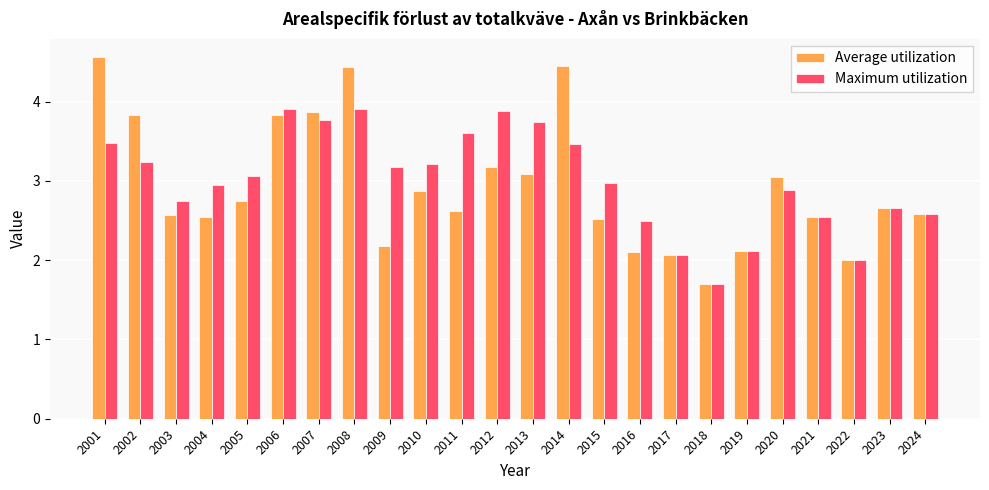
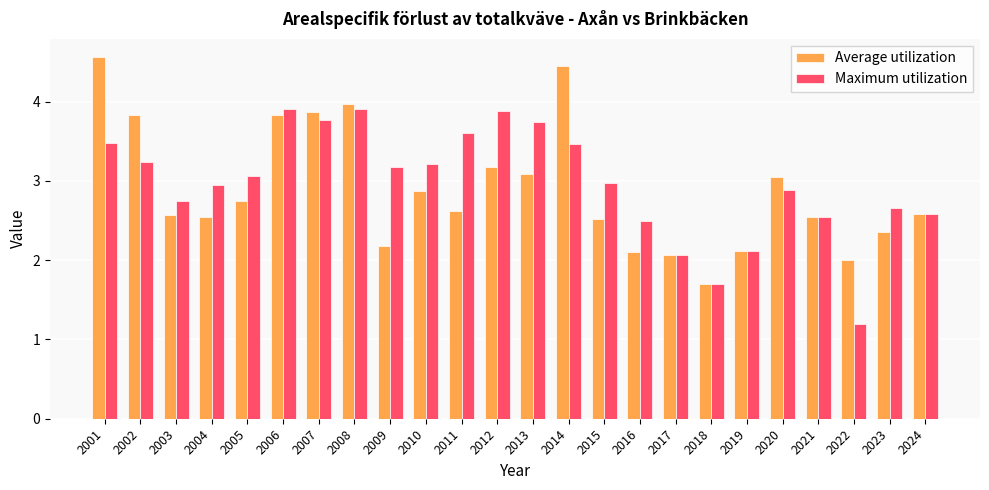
Average utilization, 2008: 4.4 -> 4.0
Maximum utilization, 2022: 2.0 -> 1.2
Average utilization, 2023: 2.7 -> 2.4
